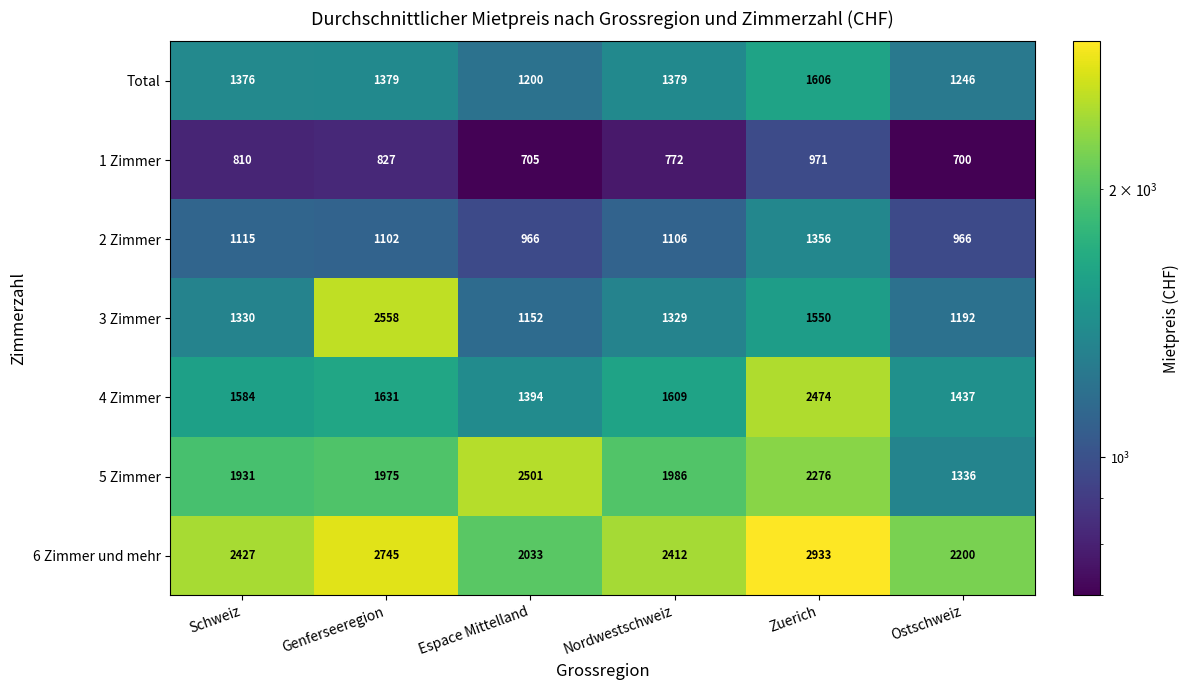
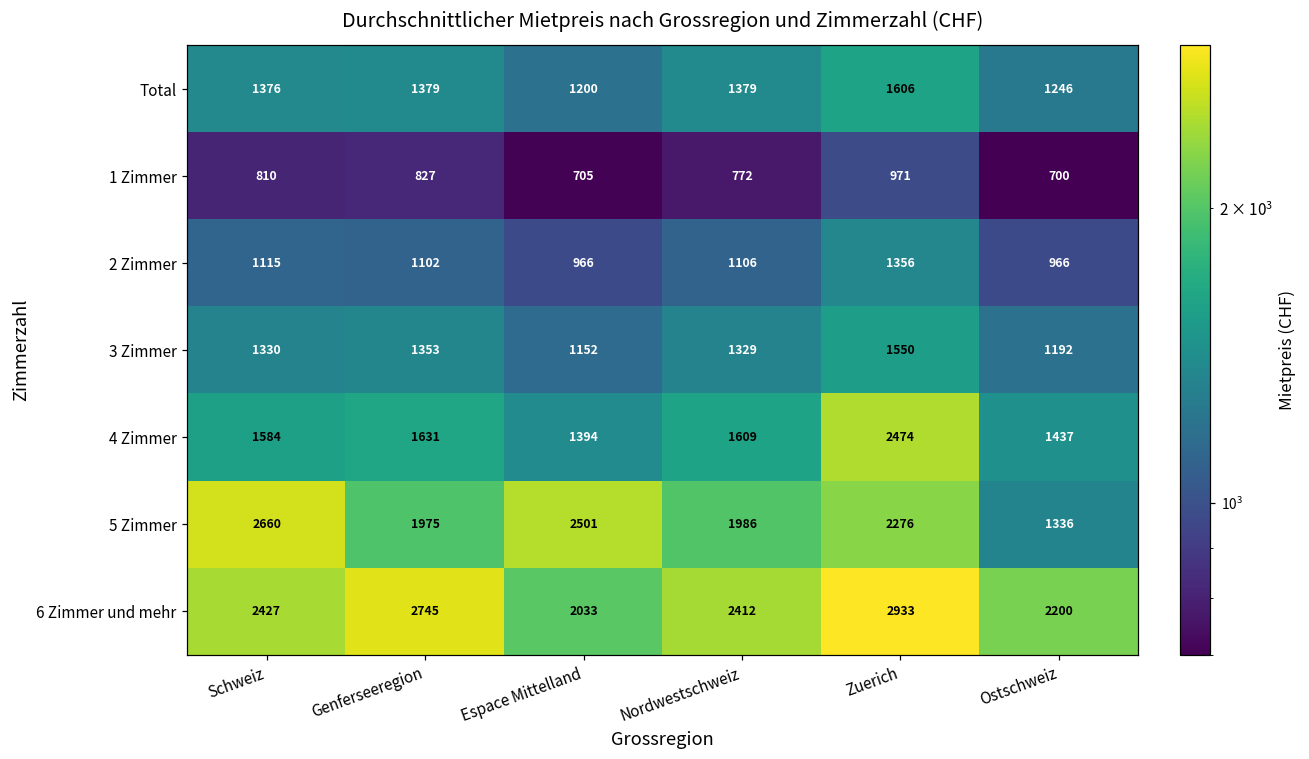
3 Zimmer, Genferseeregion: 2558 -> 1353
5 Zimmer, Schweiz: 1931 -> 2660
